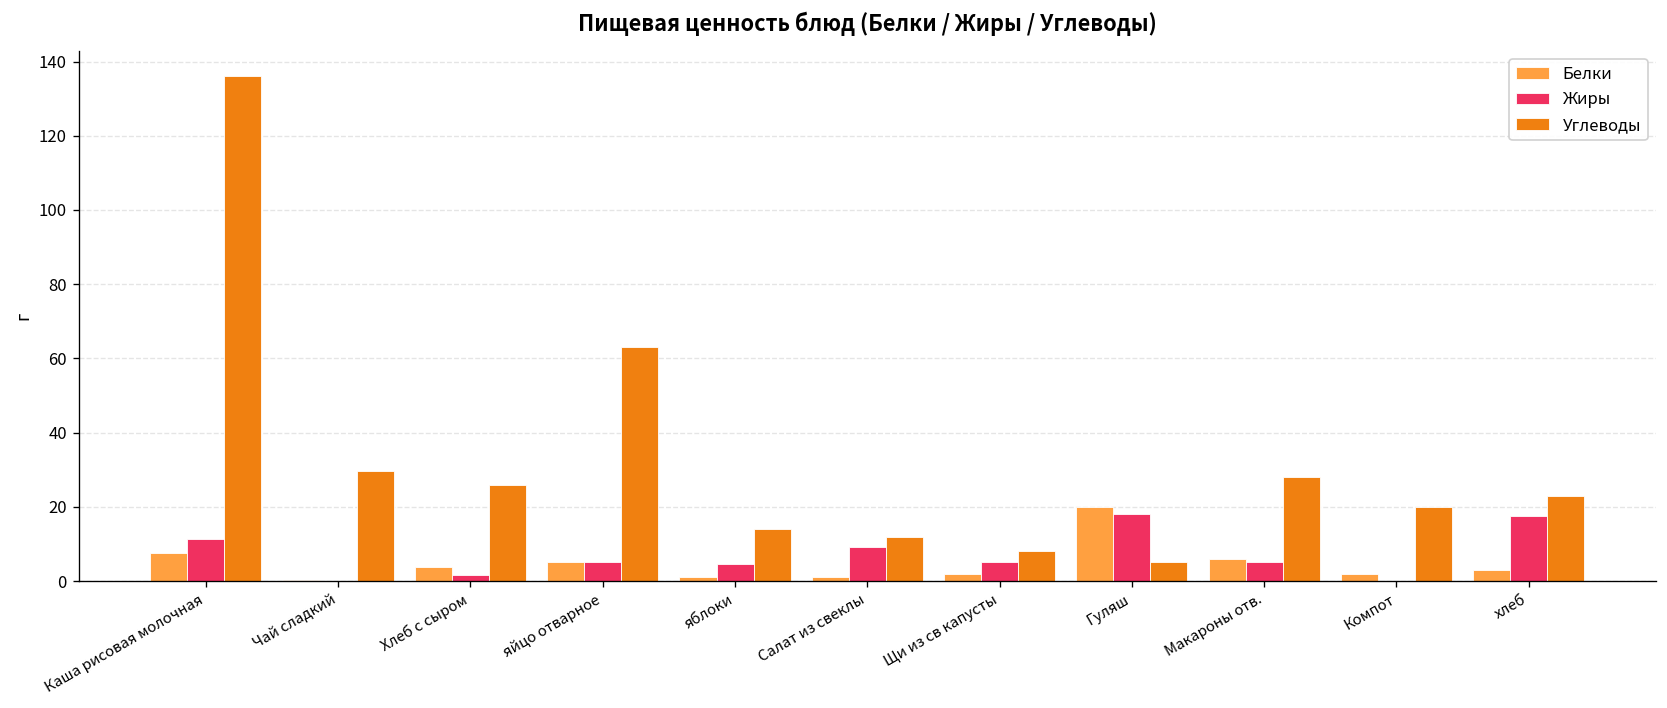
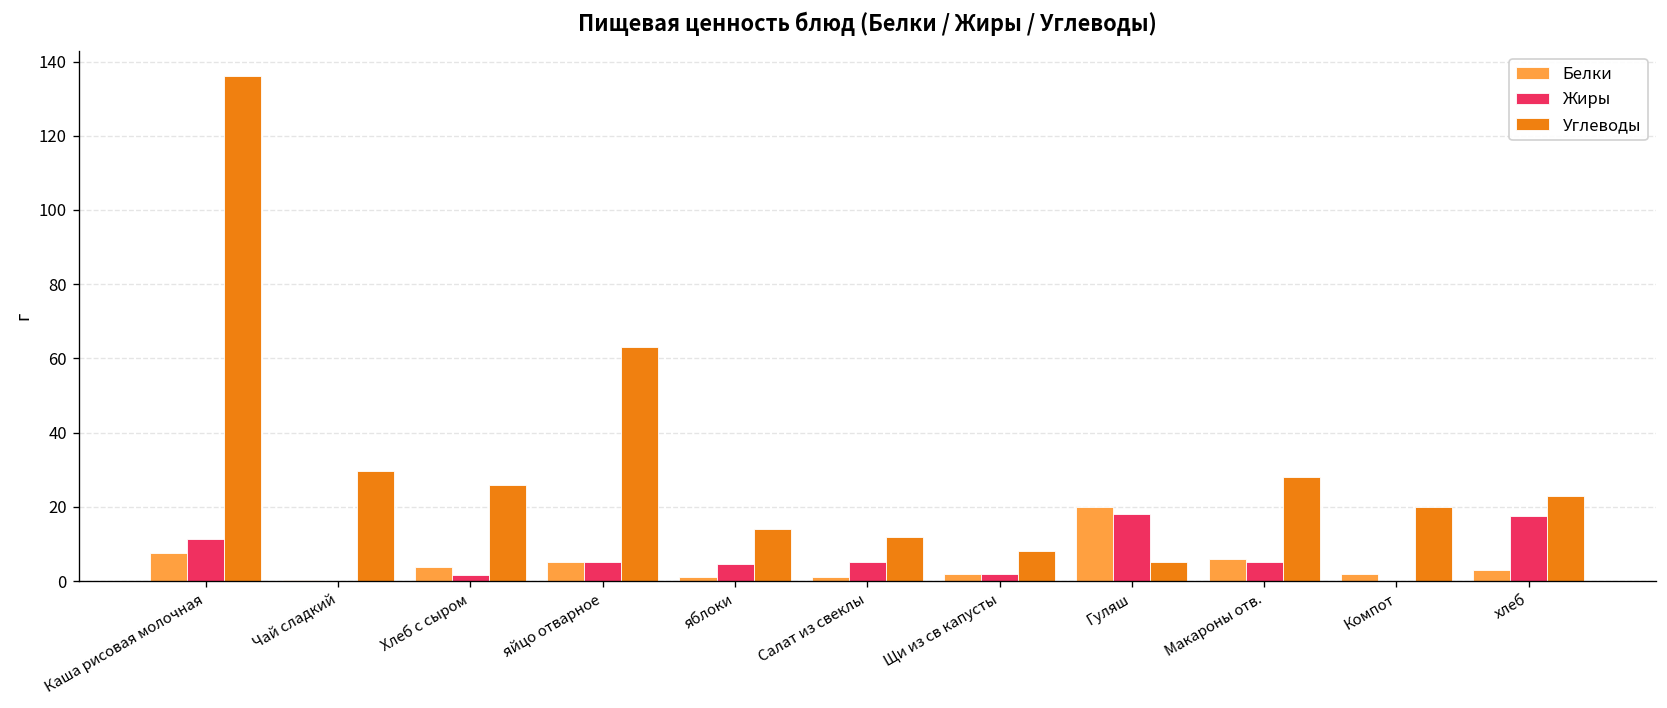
Жиры, Салат из свеклы: 9 -> 5
Жиры, Щи из св капусты: 5 -> 2
